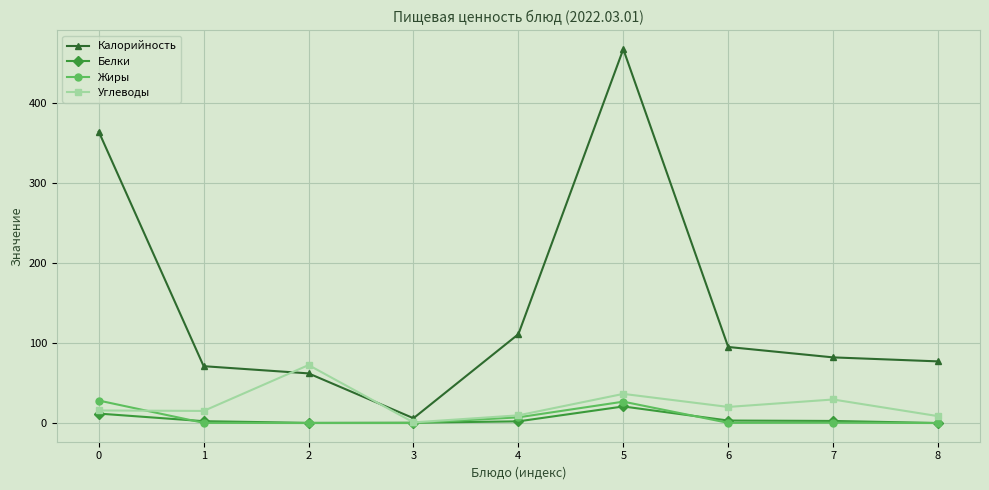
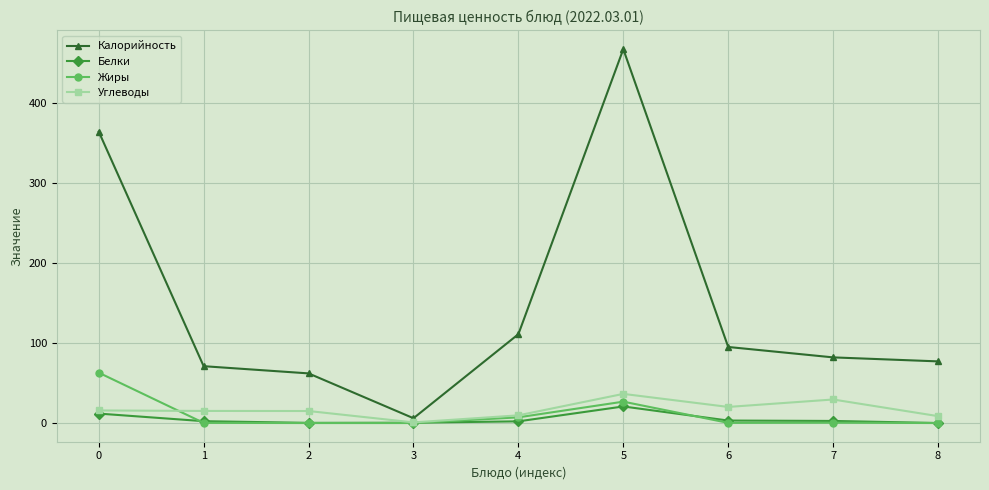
Жиры, 0: 30 -> 60
Углеводы, 2: 70 -> 20
